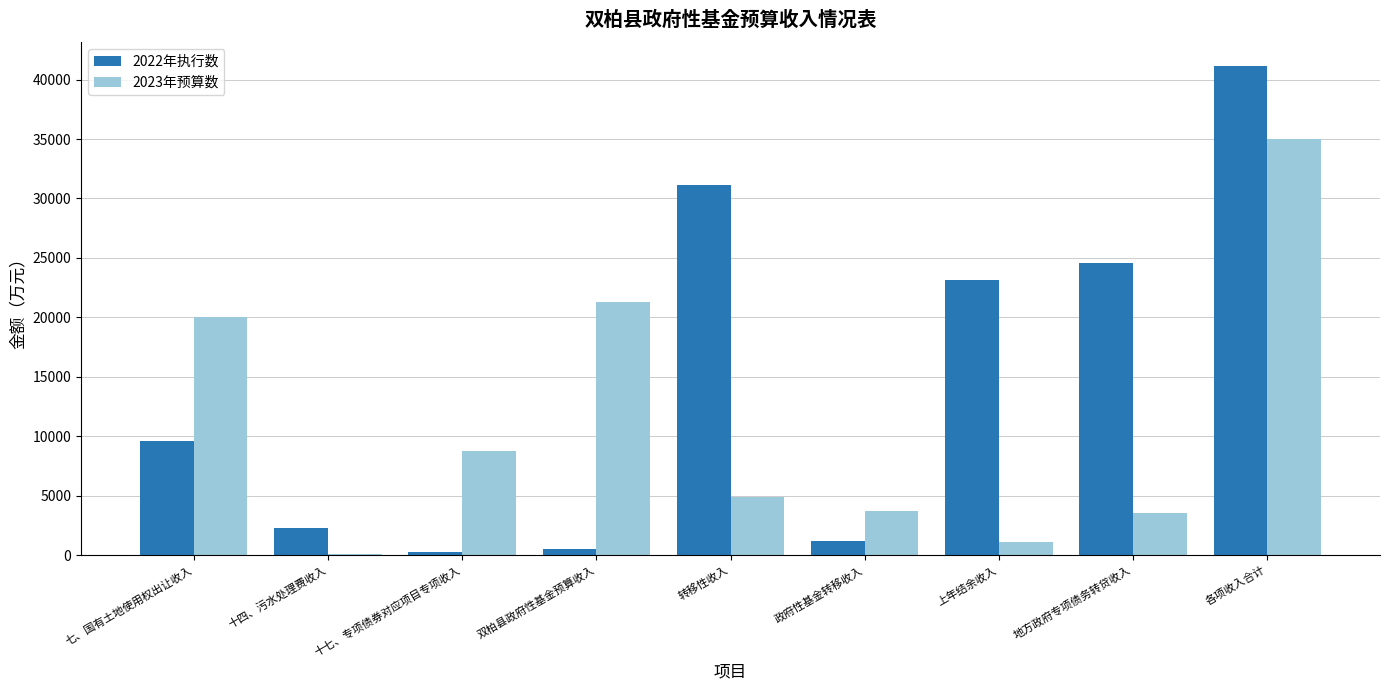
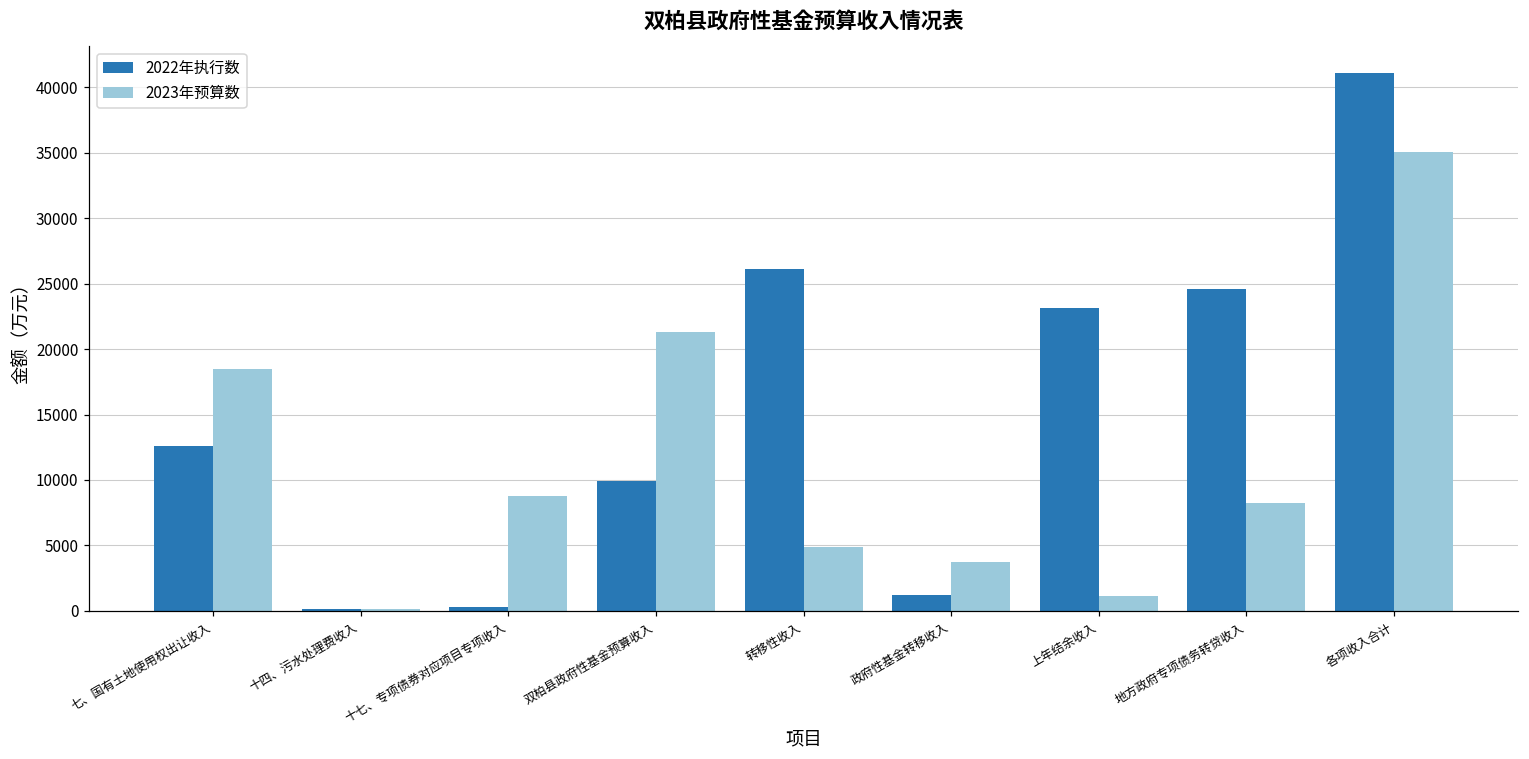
2022年执行数, 七、国有土地使用权出让收入: 9600 -> 12600
2023年预算数, 七、国有土地使用权出让收入: 20000 -> 18500
2022年执行数, 十四、污水处理费收入: 2300 -> 100
2022年执行数, 双柏县政府性基金预算收入: 500 -> 9900
2022年执行数, 转移性收入: 31200 -> 26100
2023年预算数, 地方政府专项债务转贷收入: 3600 -> 8300
